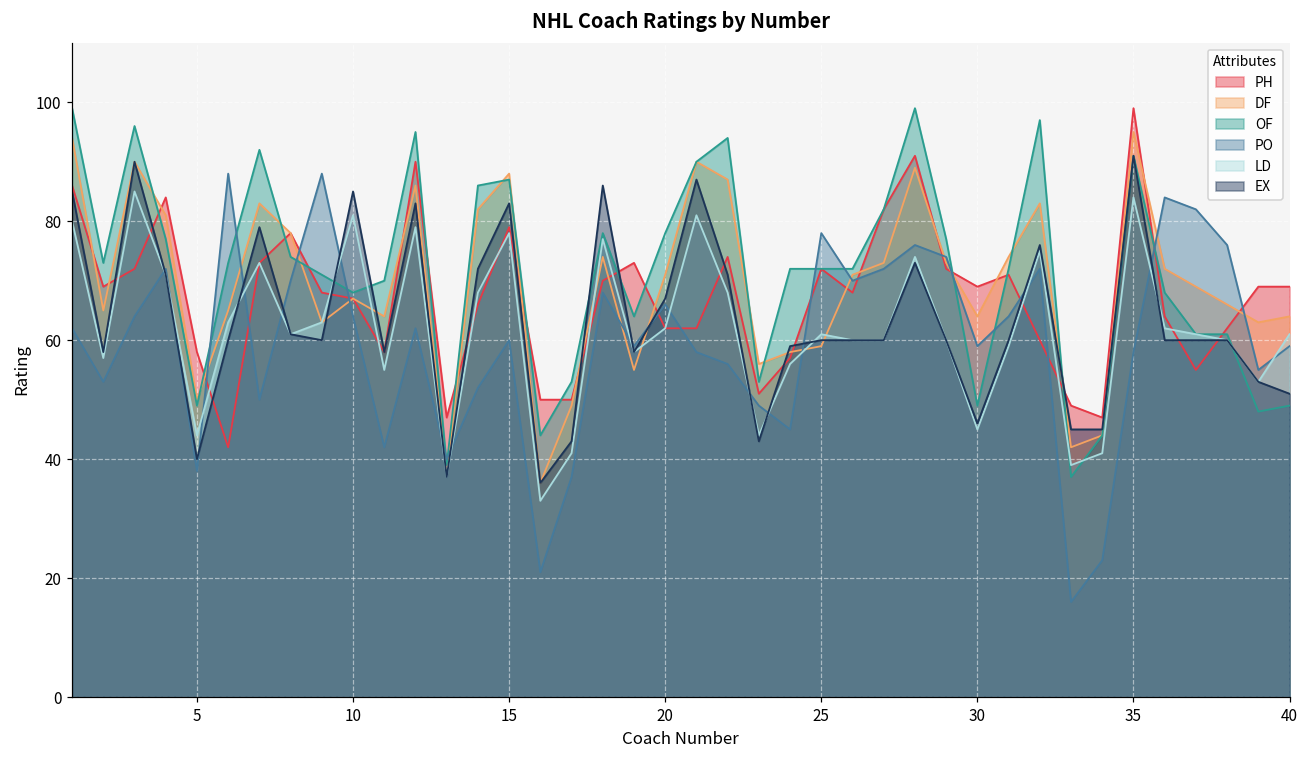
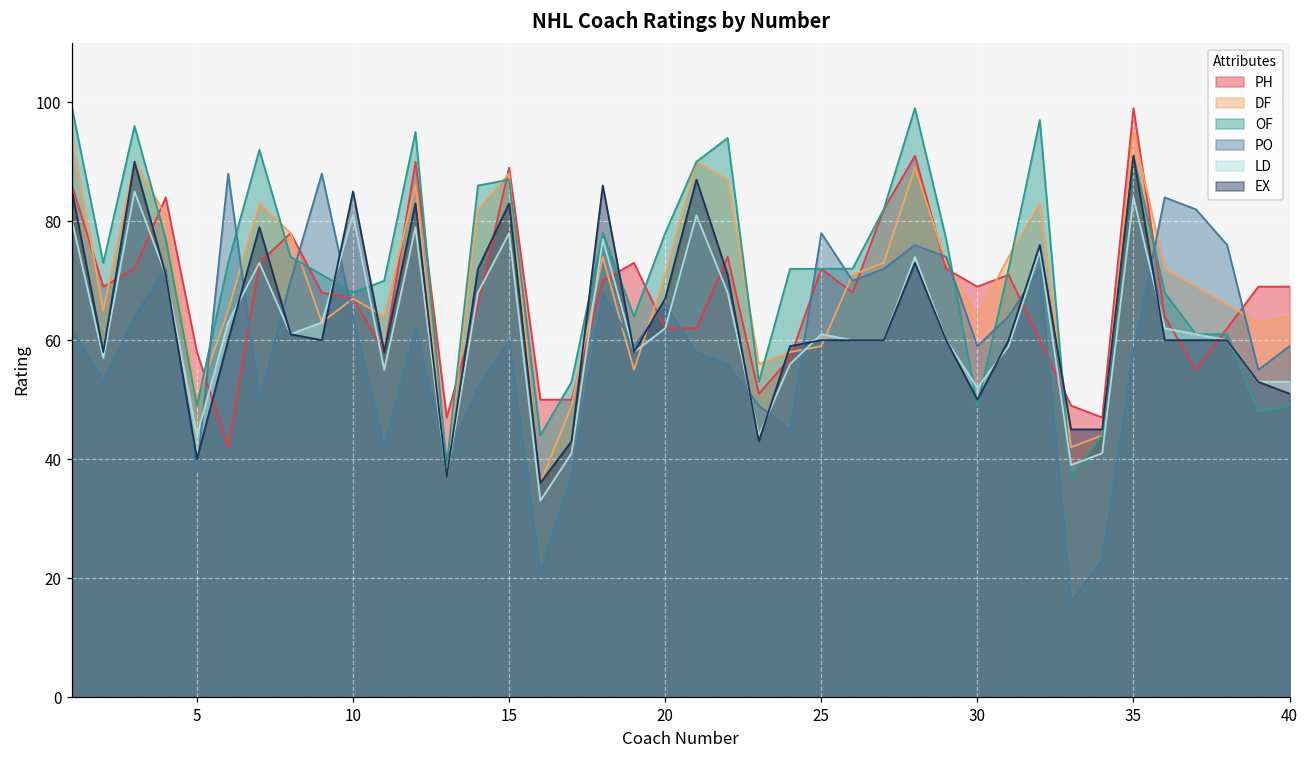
PH, 15: 79 -> 89
LD, 30: 45 -> 52
EX, 30: 46 -> 50
LD, 40: 61 -> 53
